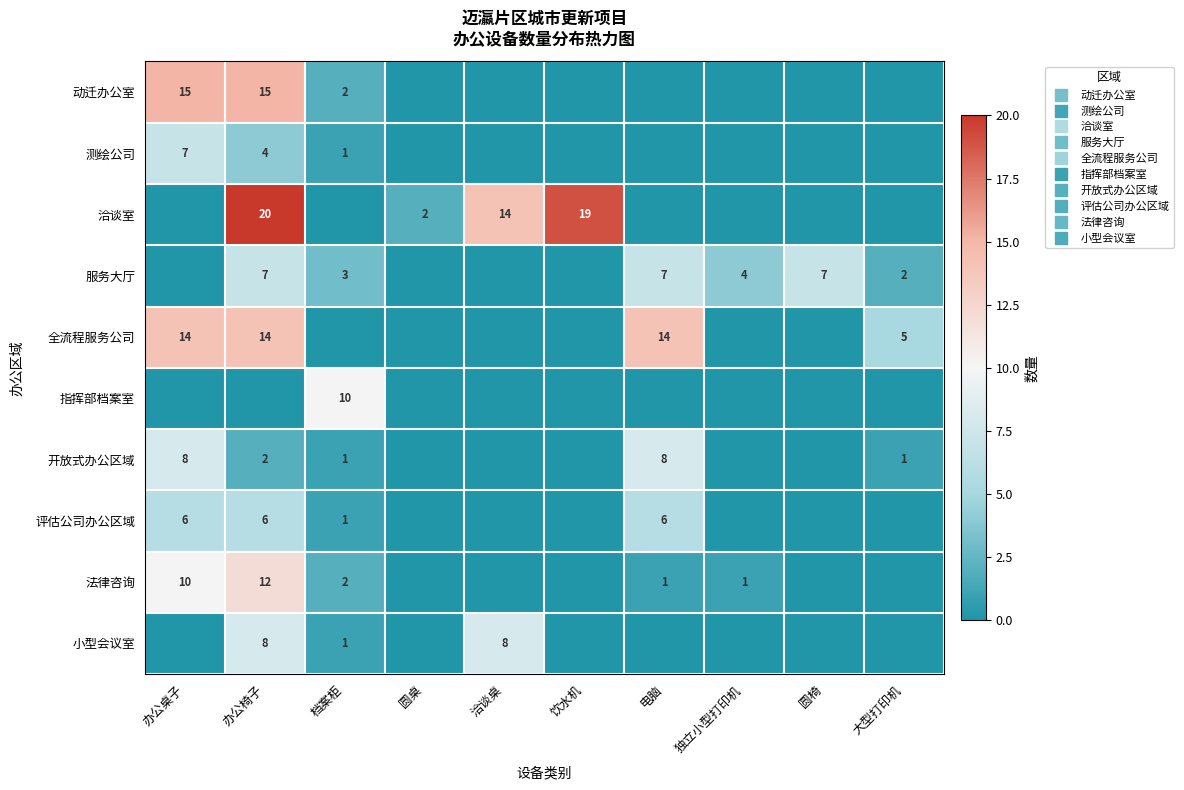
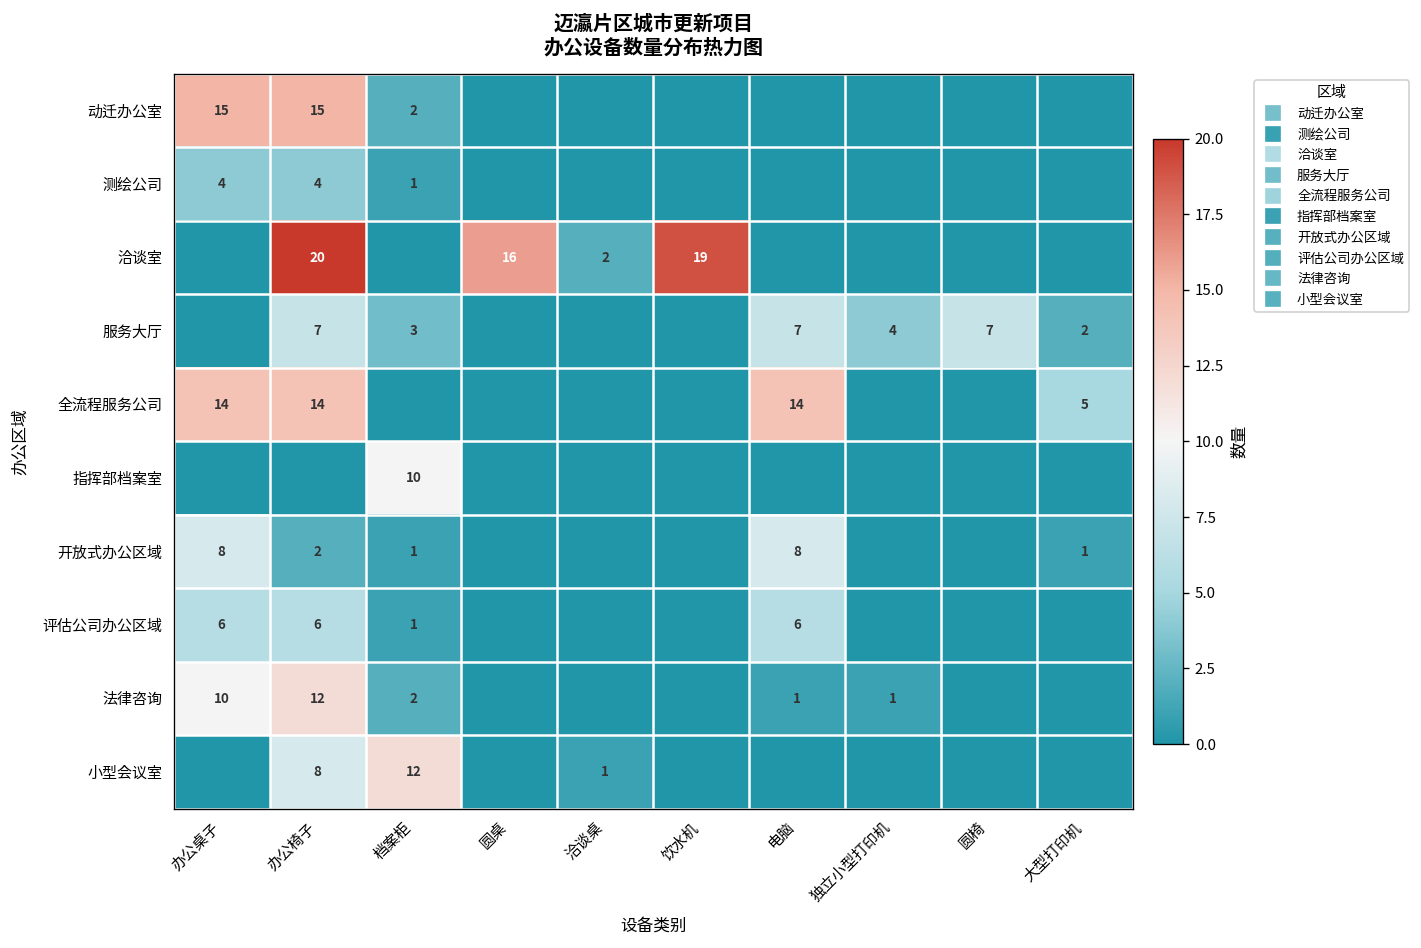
测绘公司, 办公桌子: 7 -> 4
洽谈室, 圆桌: 2 -> 16
洽谈室, 洽谈桌: 14 -> 2
小型会议室, 档案柜: 1 -> 12
小型会议室, 洽谈桌: 8 -> 1
